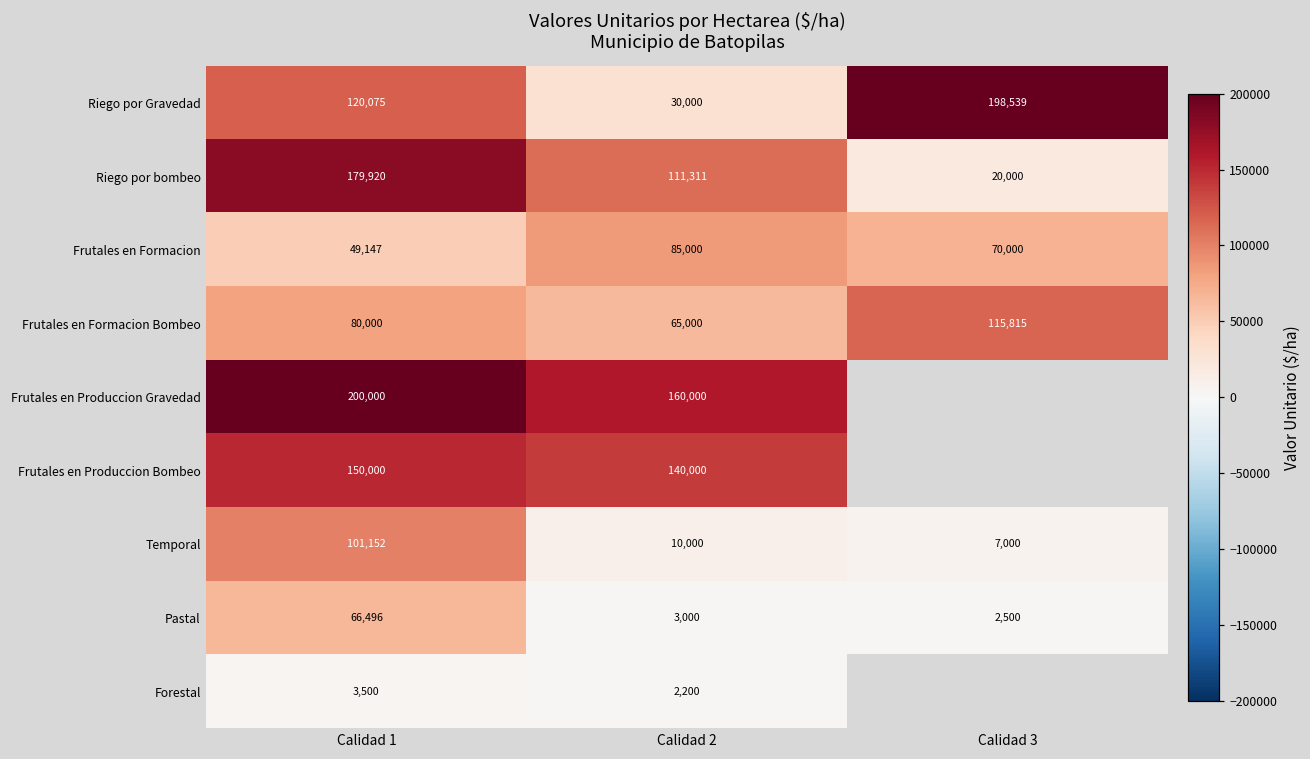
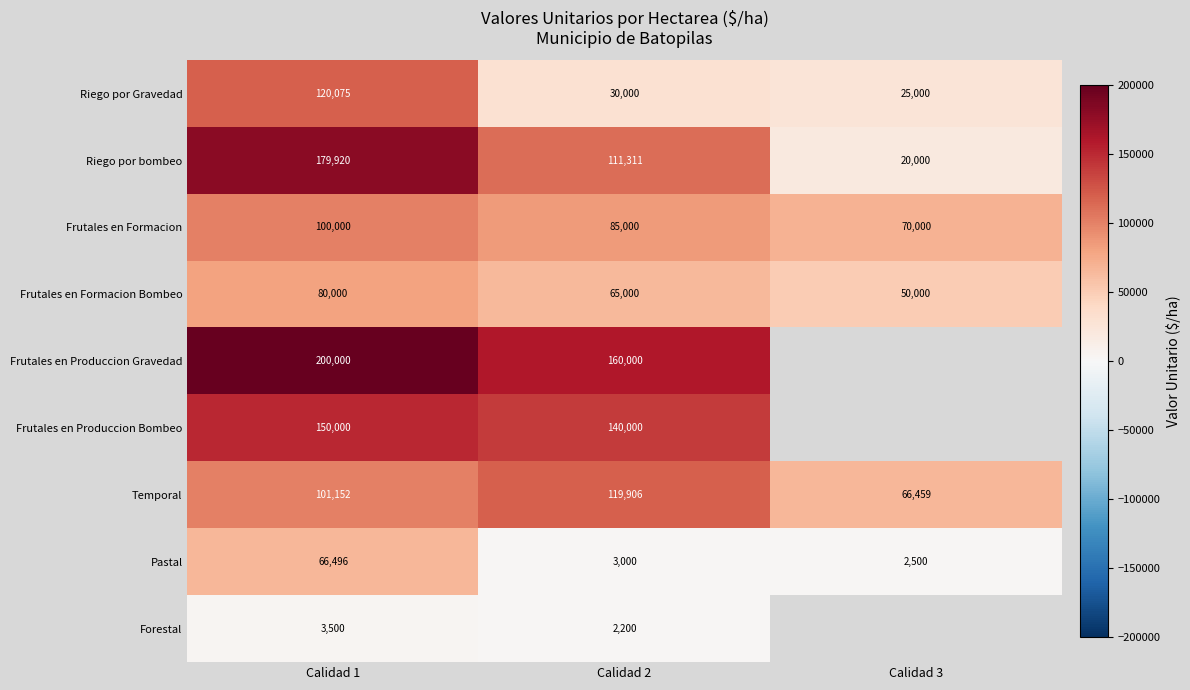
Riego por Gravedad, Calidad 3: 198,539 -> 25,000
Frutales en Formacion, Calidad 1: 49,147 -> 100,000
Frutales en Formacion Bombeo, Calidad 3: 115,815 -> 50,000
Temporal, Calidad 2: 10,000 -> 119,906
Temporal, Calidad 3: 7,000 -> 66,459
